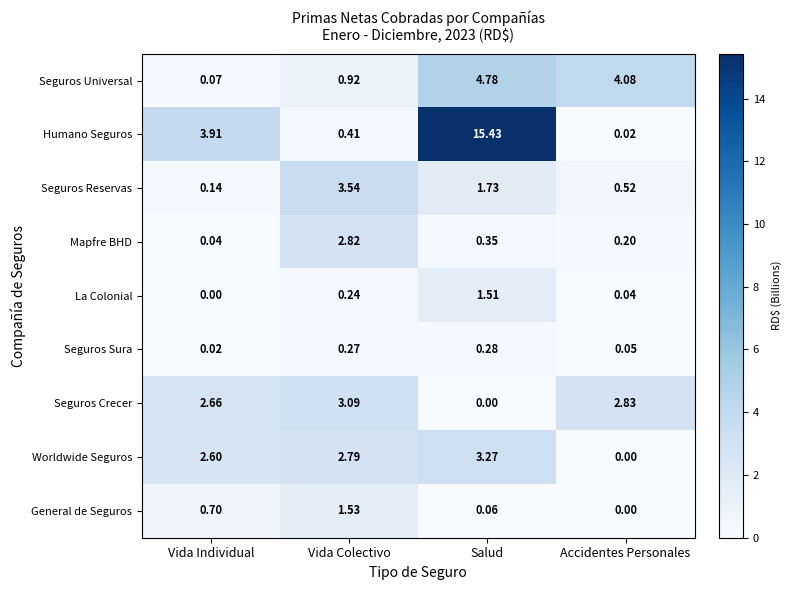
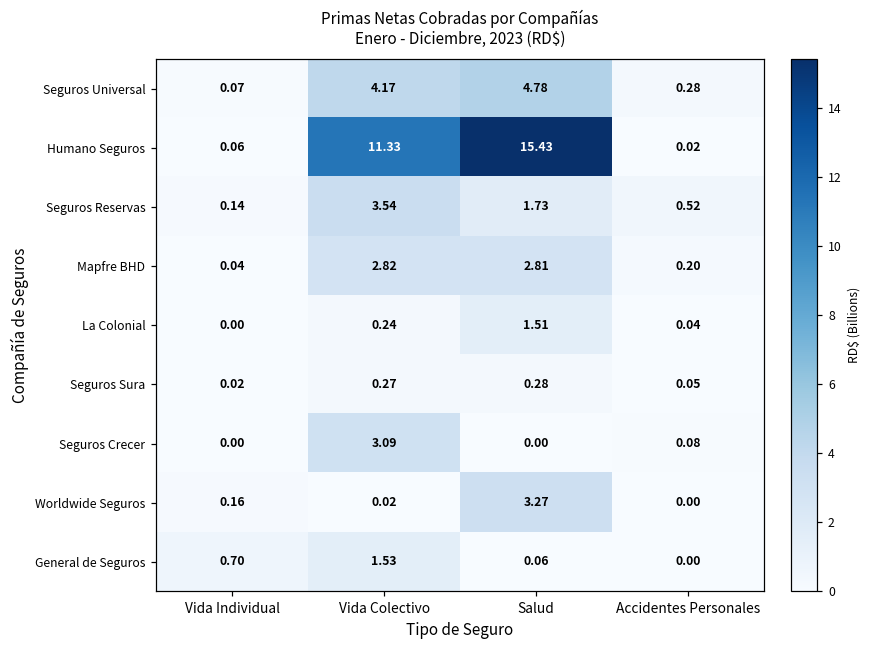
Seguros Universal, Vida Colectivo: 0.92 -> 4.17
Seguros Universal, Accidentes Personales: 4.08 -> 0.28
Humano Seguros, Vida Individual: 3.91 -> 0.06
Humano Seguros, Vida Colectivo: 0.41 -> 11.33
Mapfre BHD, Salud: 0.35 -> 2.81
Seguros Crecer, Vida Individual: 2.66 -> 0.00
Seguros Crecer, Accidentes Personales: 2.83 -> 0.08
Worldwide Seguros, Vida Individual: 2.60 -> 0.16
Worldwide Seguros, Vida Colectivo: 2.79 -> 0.02
